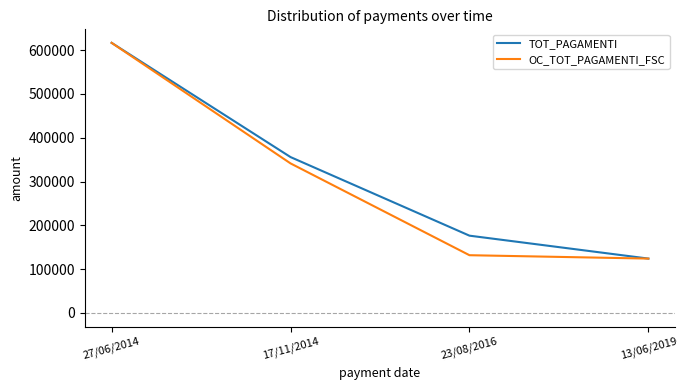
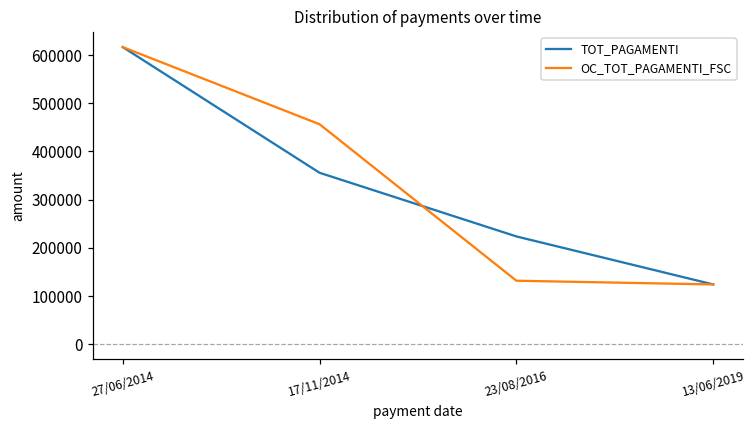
OC_TOT_PAGAMENTI_FSC, 17/11/2014: 340000 -> 460000
TOT_PAGAMENTI, 23/08/2016: 180000 -> 220000
